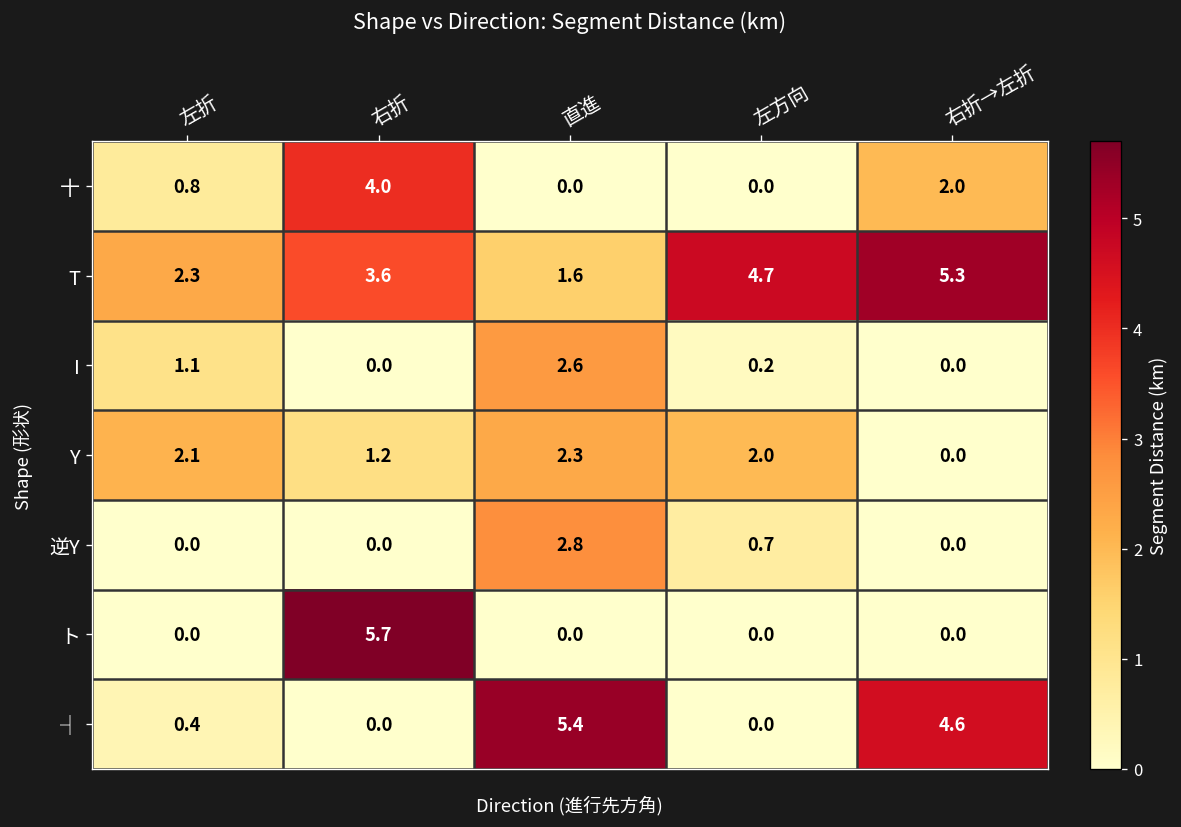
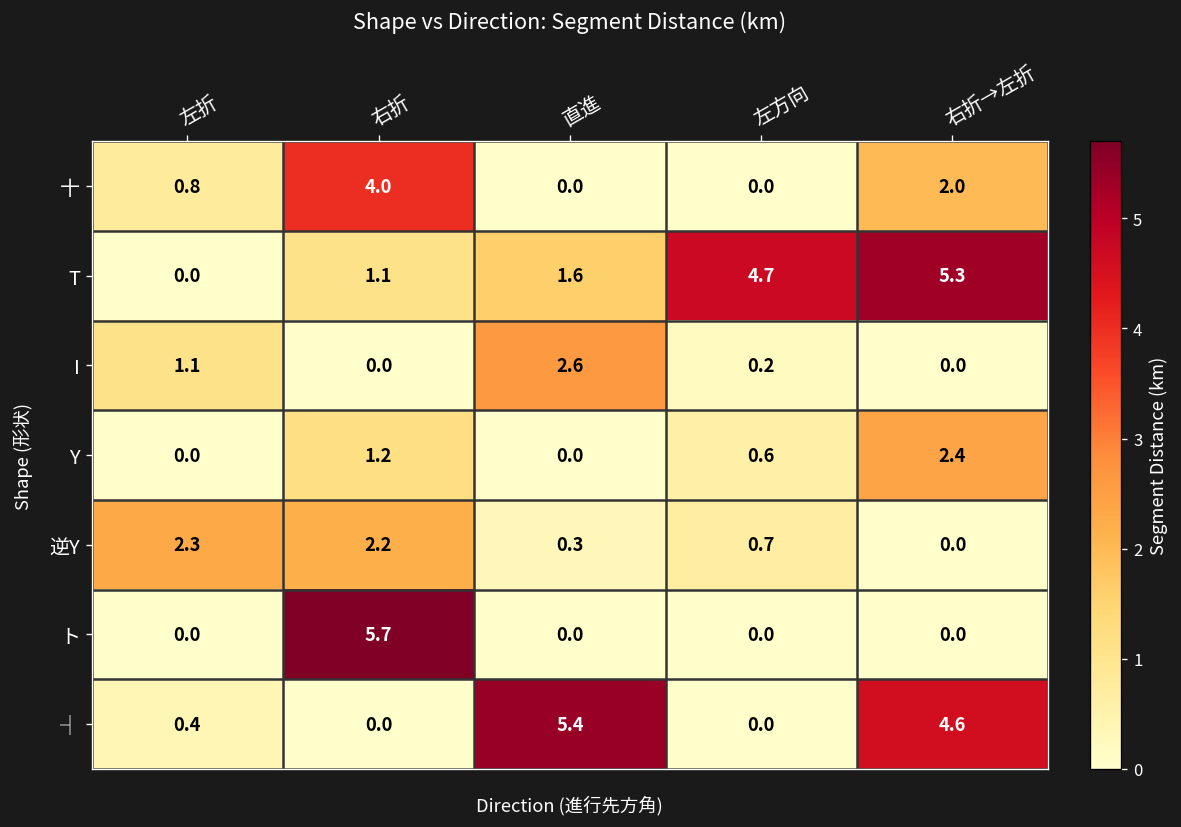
T, 左折: 2.3 -> 0.0
T, 右折: 3.6 -> 1.1
Y, 左折: 2.1 -> 0.0
Y, 直進: 2.3 -> 0.0
Y, 左方向: 2.0 -> 0.6
Y, 右折→左折: 0.0 -> 2.4
逆Y, 左折: 0.0 -> 2.3
逆Y, 右折: 0.0 -> 2.2
逆Y, 直進: 2.8 -> 0.3
